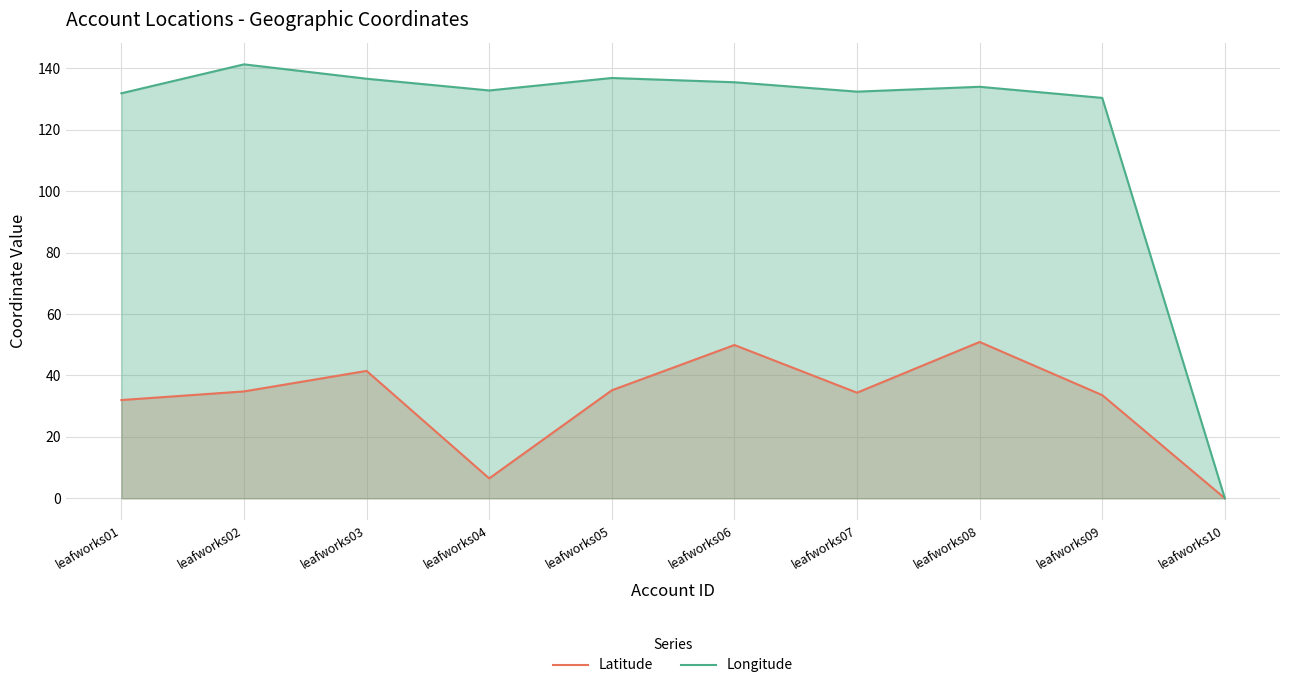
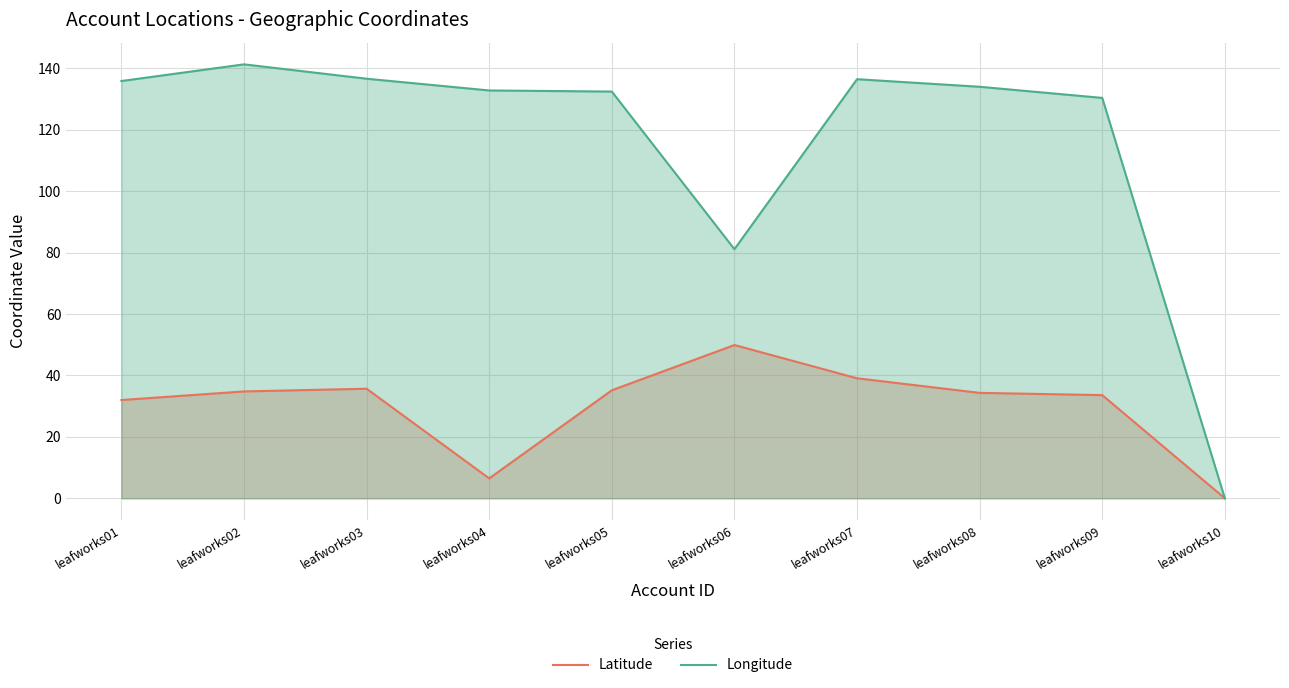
Longitude, leafworks01: 132 -> 136
Latitude, leafworks03: 41 -> 36
Longitude, leafworks05: 137 -> 132
Longitude, leafworks06: 136 -> 81
Latitude, leafworks07: 34 -> 39
Longitude, leafworks07: 132 -> 137
Latitude, leafworks08: 51 -> 34
